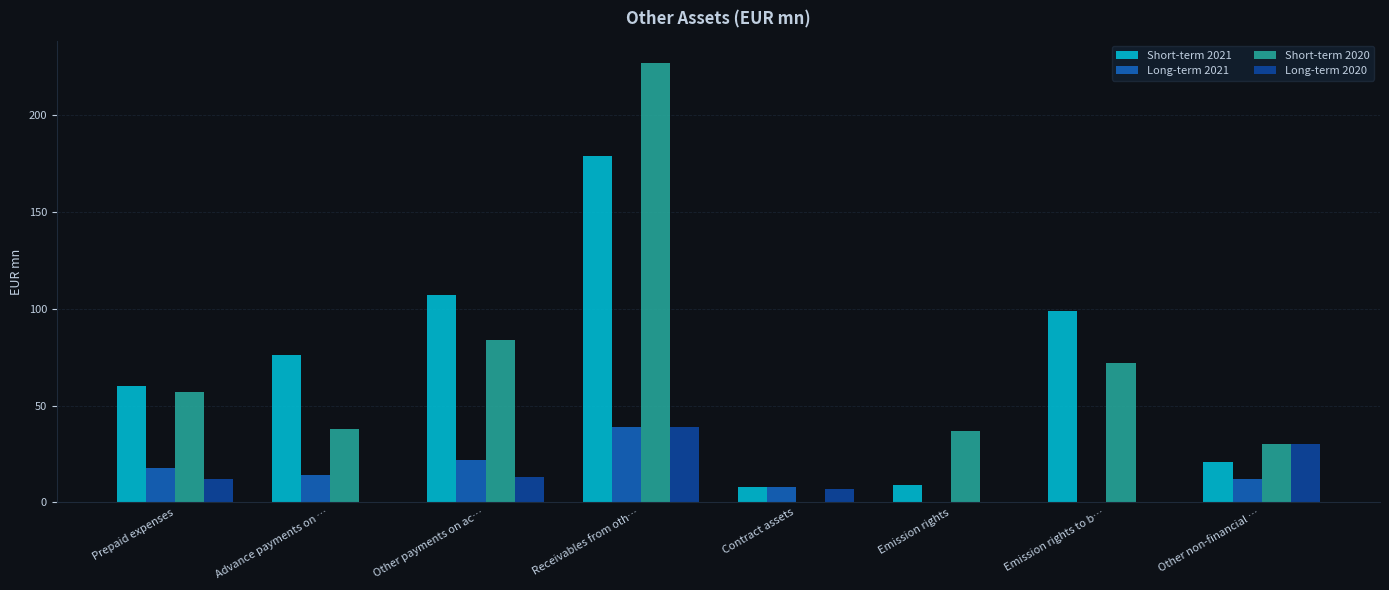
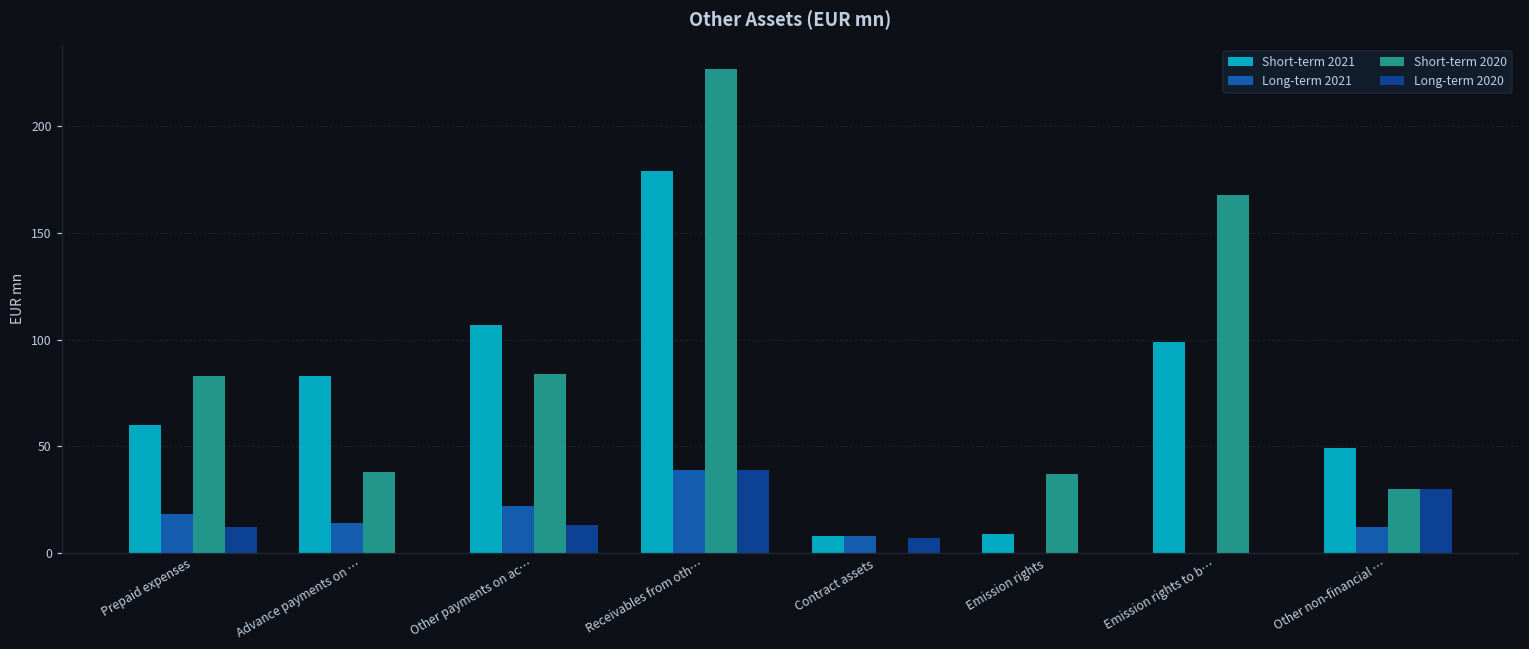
Short-term 2020, Prepaid expenses: 57 -> 83
Short-term 2021, Advance payments on …: 76 -> 83
Short-term 2020, Emission rights to b…: 72 -> 168
Short-term 2021, Other non-financial …: 21 -> 49
